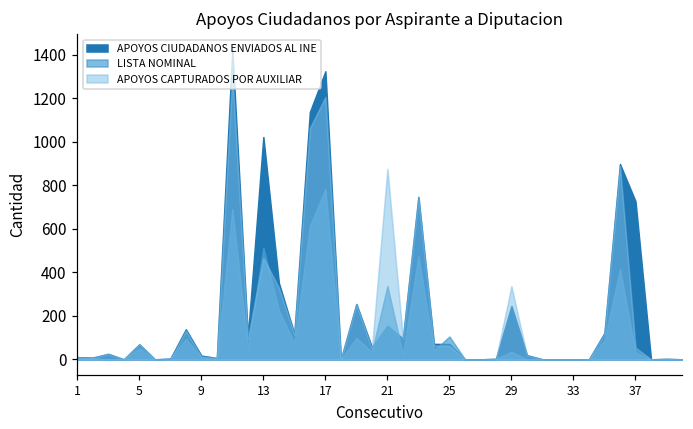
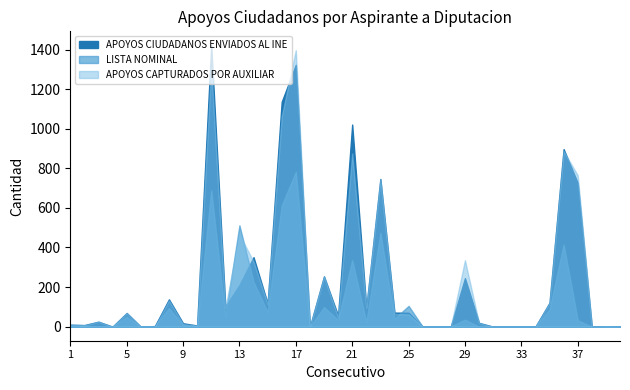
APOYOS CIUDADANOS ENVIADOS AL INE, 13: 1020 -> 210
APOYOS CAPTURADOS POR AUXILIAR, 17: 1210 -> 1400
APOYOS CIUDADANOS ENVIADOS AL INE, 21: 150 -> 1020
APOYOS CAPTURADOS POR AUXILIAR, 37: 50 -> 770
